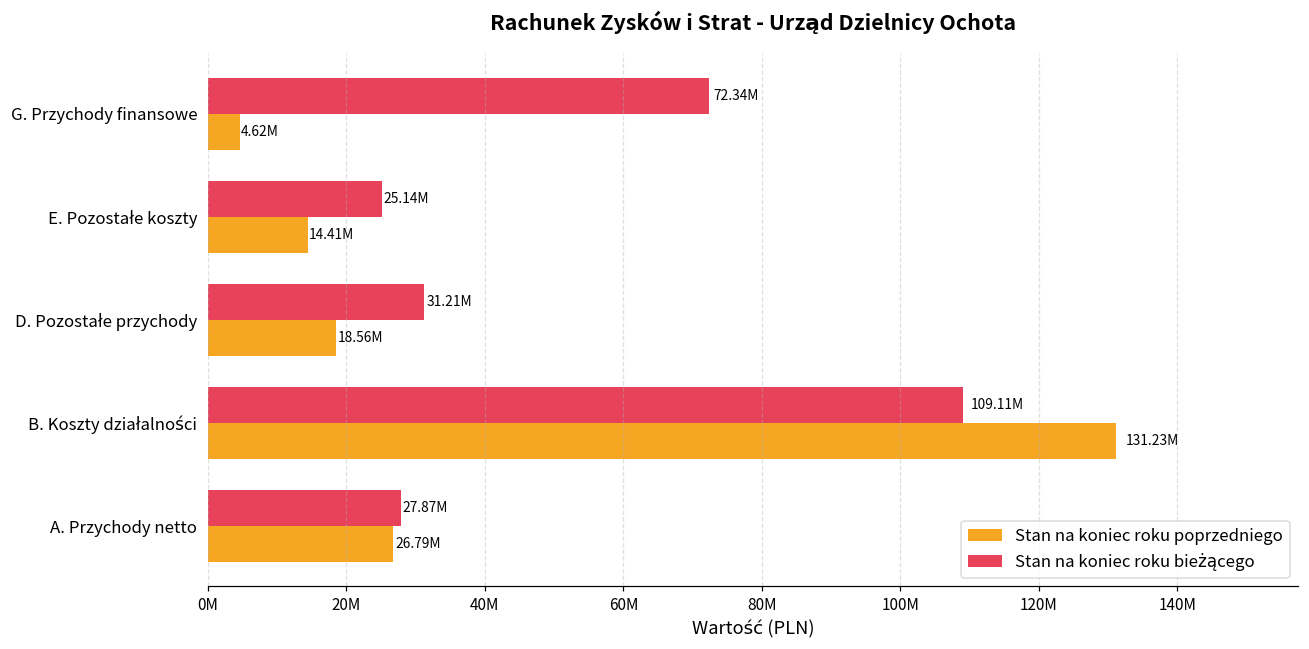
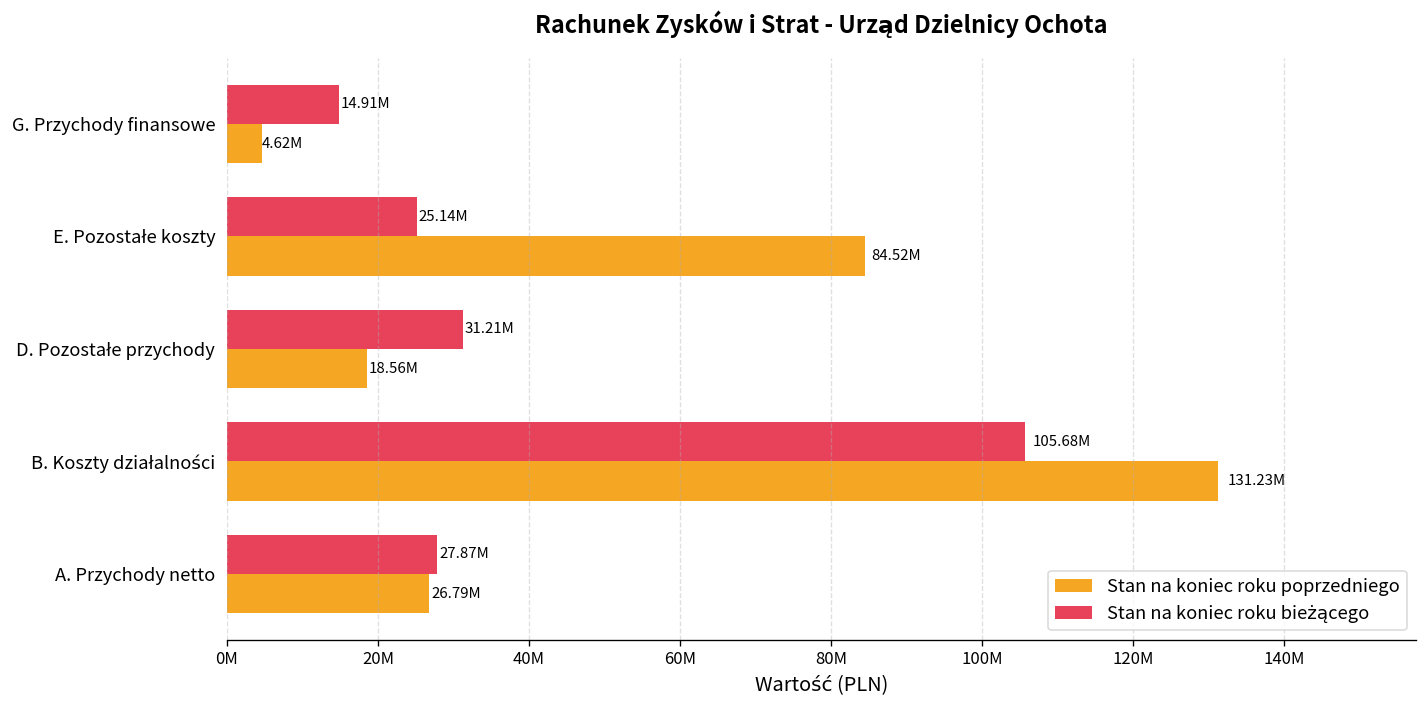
Stan na koniec roku bieżącego, G. Przychody finansowe: 72.34M -> 14.91M
Stan na koniec roku poprzedniego, E. Pozostałe koszty: 14.41M -> 84.52M
Stan na koniec roku bieżącego, B. Koszty działalności: 109.11M -> 105.68M
